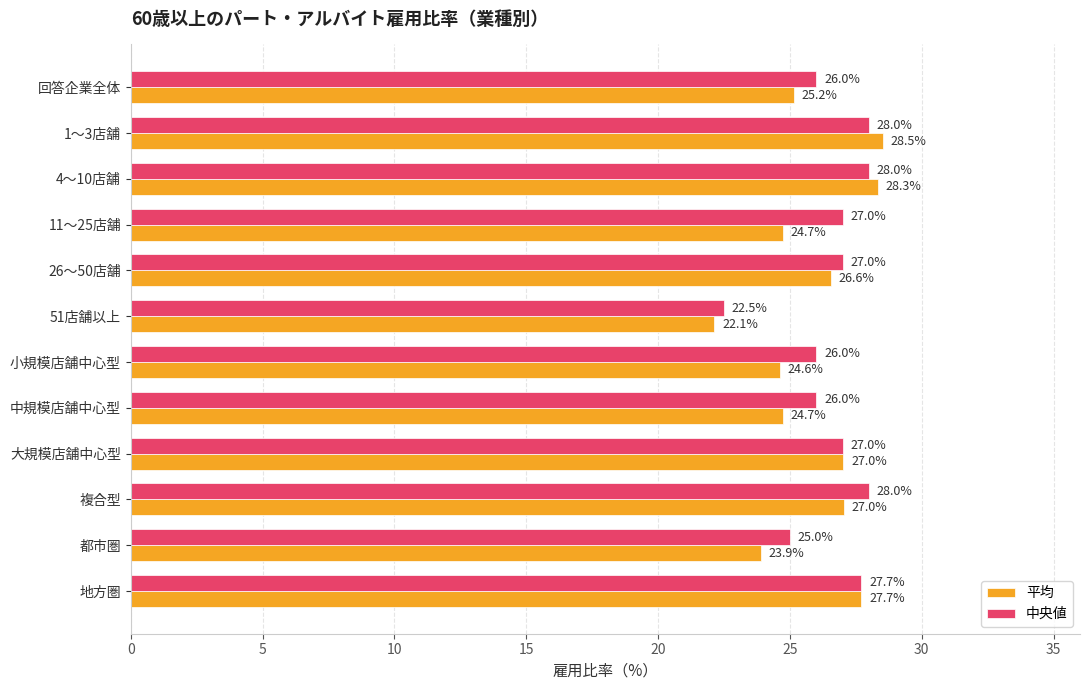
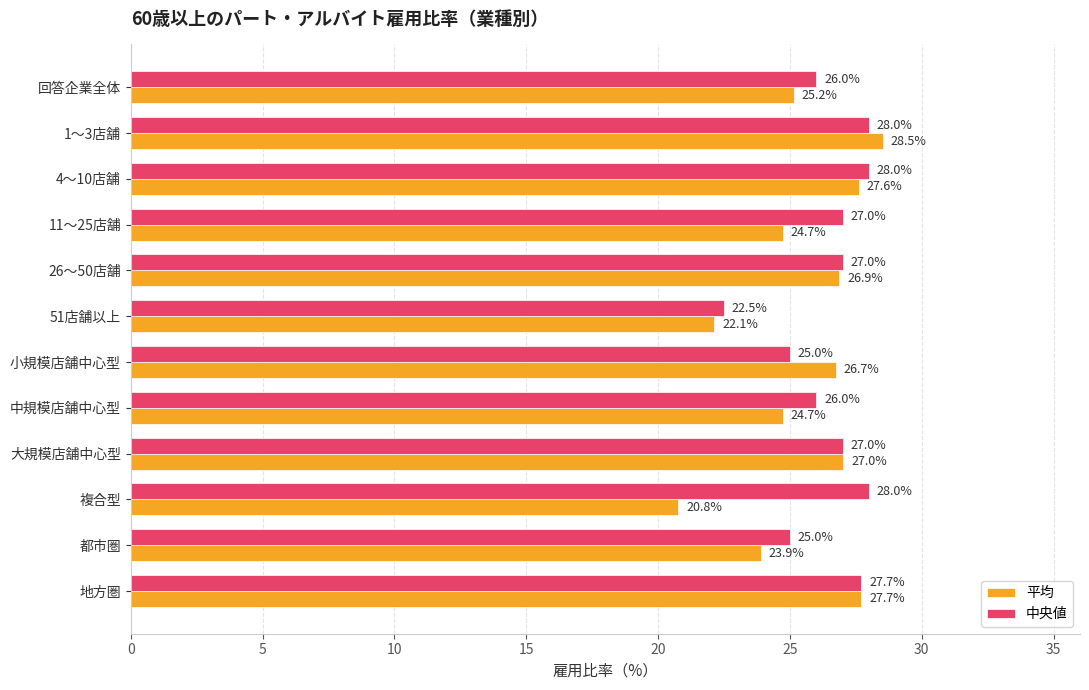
平均, 4～10店舗: 28.3% -> 27.6%
平均, 26〜50店舗: 26.6% -> 26.9%
中央値, 小規模店舗中心型: 26.0% -> 25.0%
平均, 小規模店舗中心型: 24.6% -> 26.7%
平均, 複合型: 27.0% -> 20.8%
